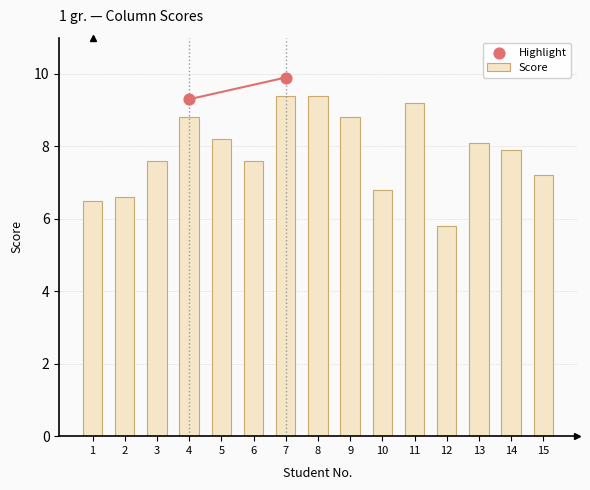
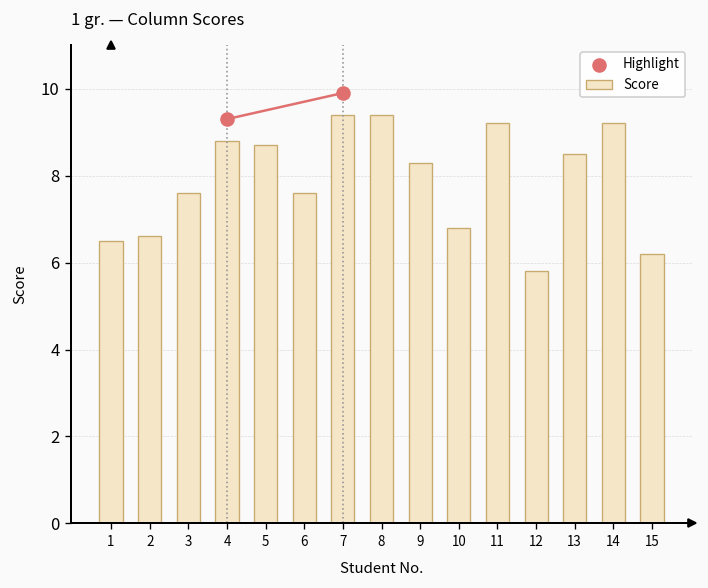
Score, 5: 8.2 -> 8.7
Score, 9: 8.8 -> 8.3
Score, 13: 8.1 -> 8.5
Score, 14: 7.9 -> 9.2
Score, 15: 7.2 -> 6.2
